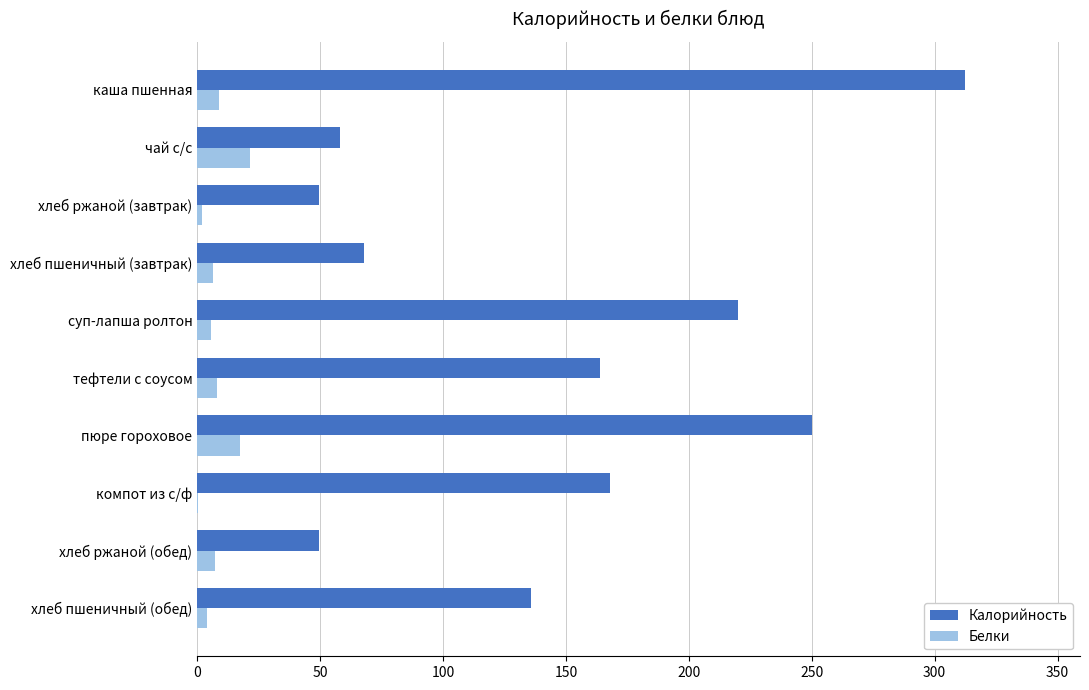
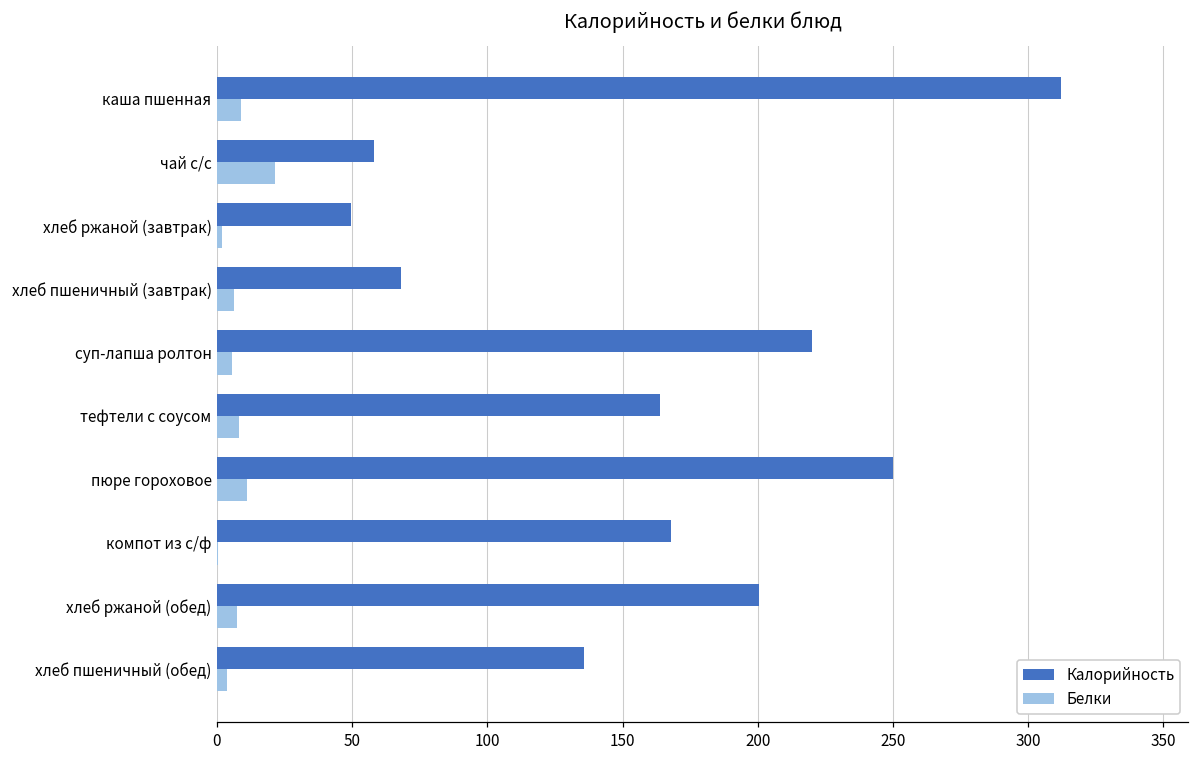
Белки, пюре гороховое: 17 -> 11
Калорийность, хлеб ржаной (обед): 50 -> 201
